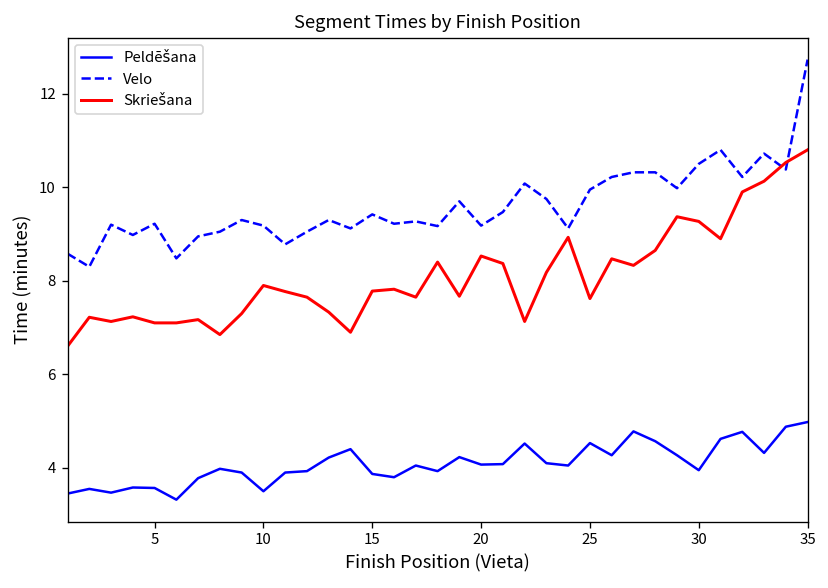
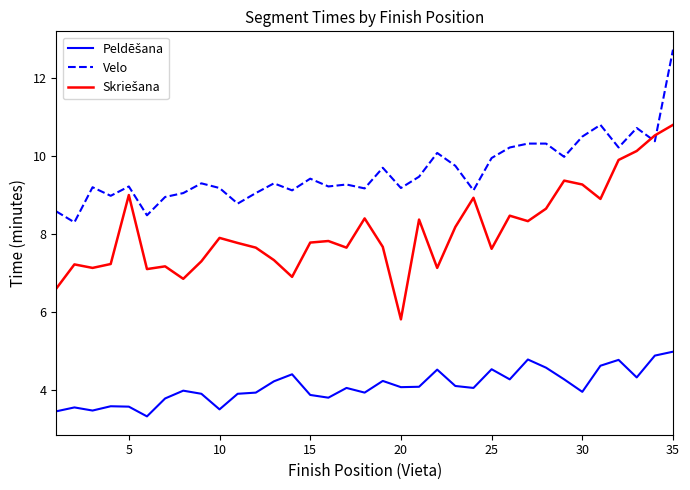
Skriešana, 5: 7.1 -> 9.0
Skriešana, 20: 8.5 -> 5.8
